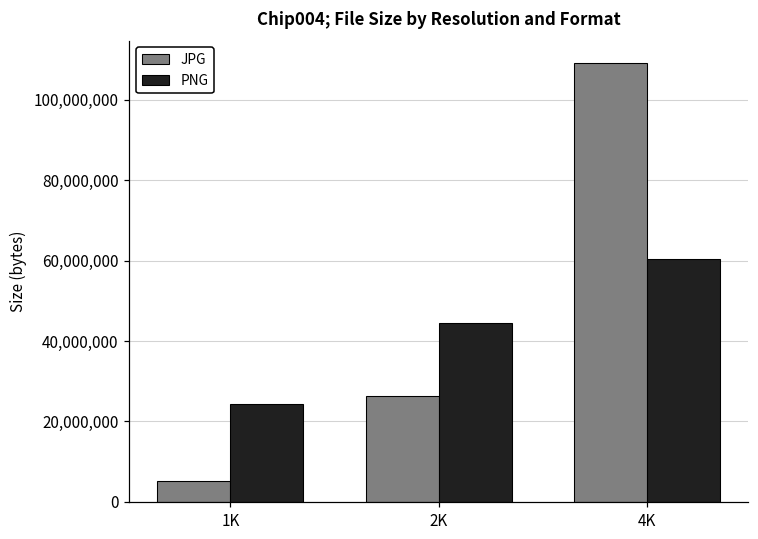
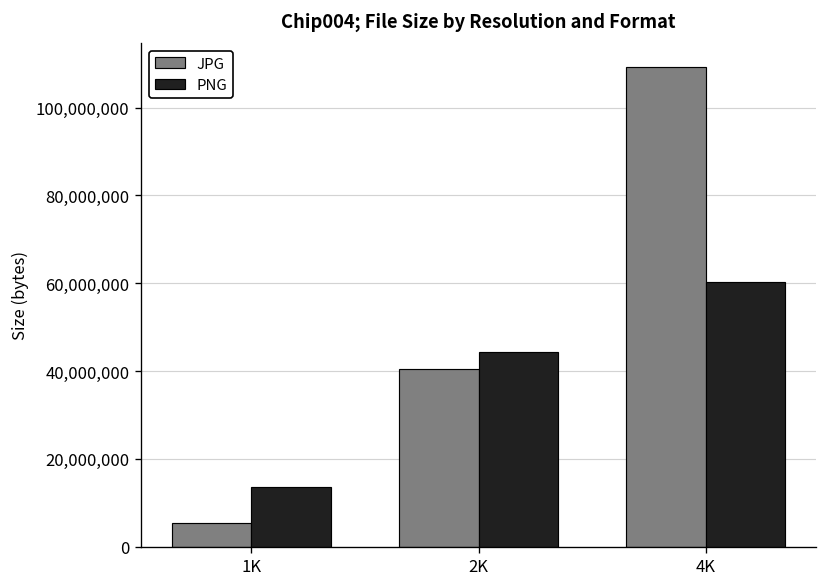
PNG, 1K: 24,000,000 -> 14,000,000
JPG, 2K: 26,000,000 -> 40,000,000
